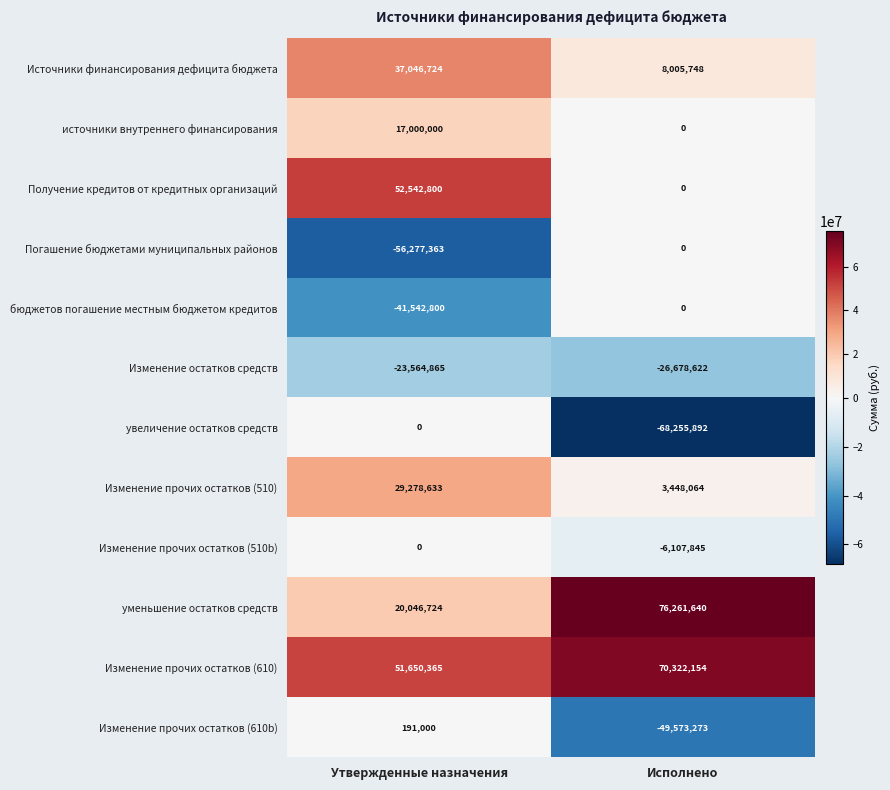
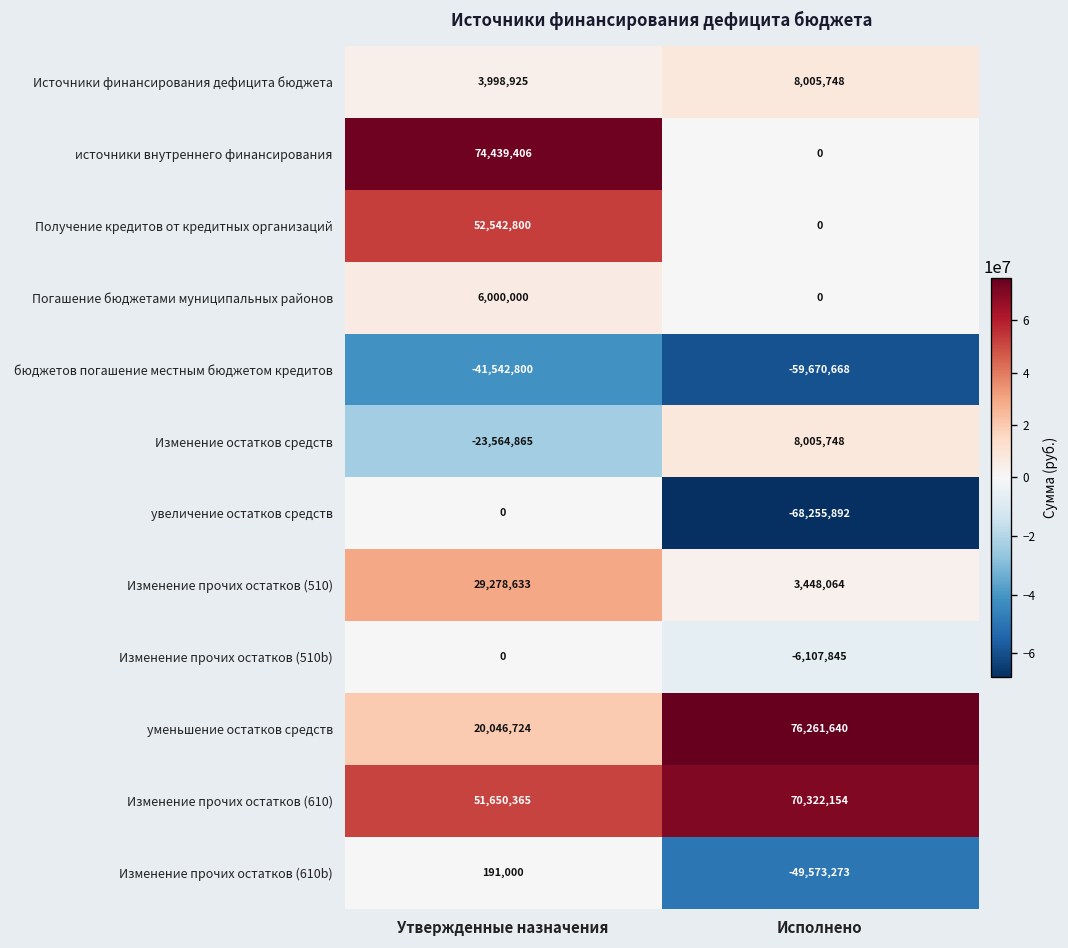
Источники финансирования дефицита бюджета, Утвержденные назначения: 37,046,724 -> 3,998,925
источники внутреннего финансирования, Утвержденные назначения: 17,000,000 -> 74,439,406
Погашение бюджетами муниципальных районов, Утвержденные назначения: -56,277,363 -> 6,000,000
бюджетов погашение местным бюджетом кредитов, Исполнено: 0 -> -59,670,668
Изменение остатков средств, Исполнено: -26,678,622 -> 8,005,748
